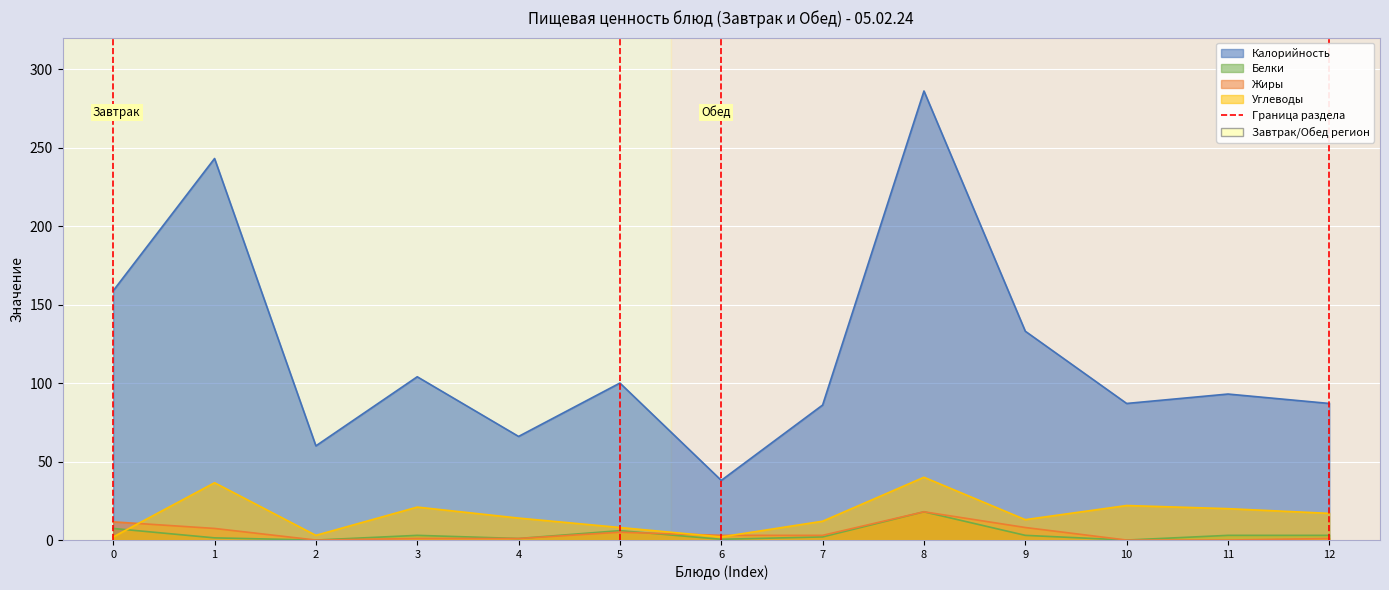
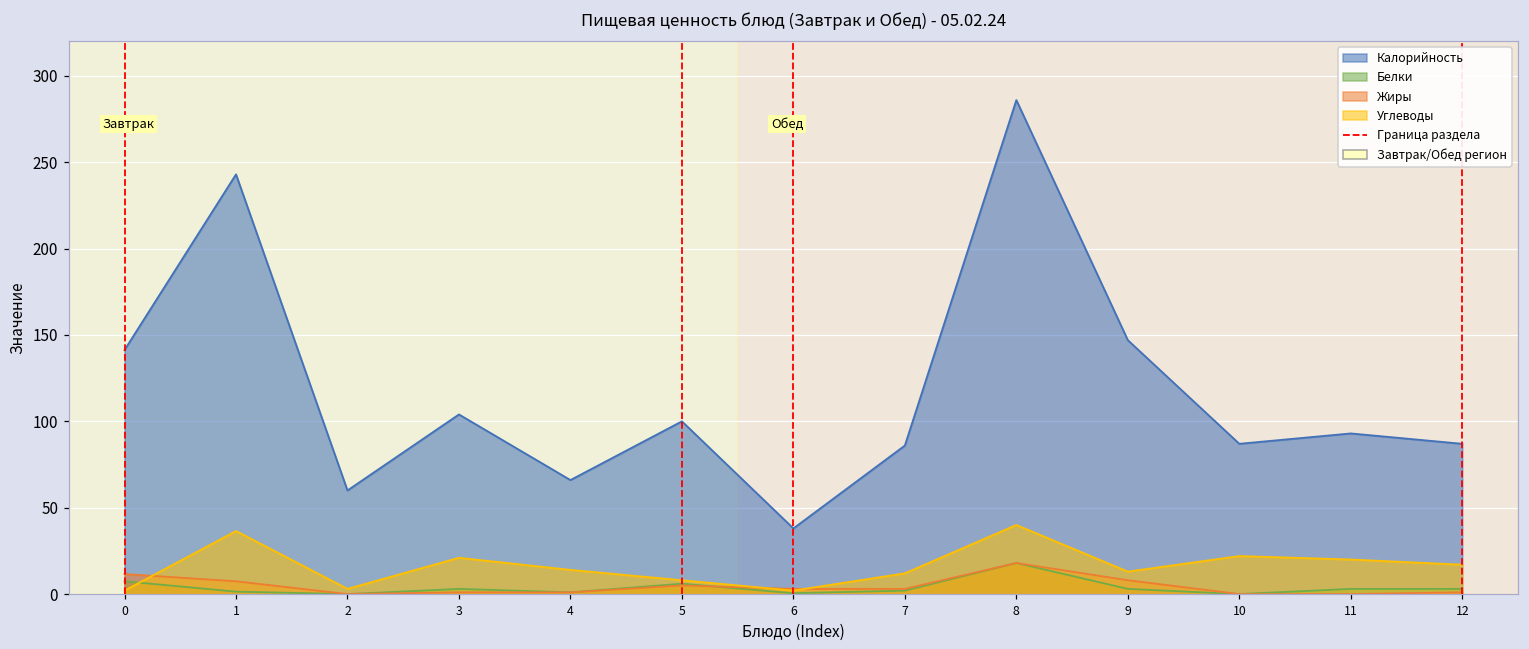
Калорийность, 0: 159 -> 141
Калорийность, 9: 133 -> 147
